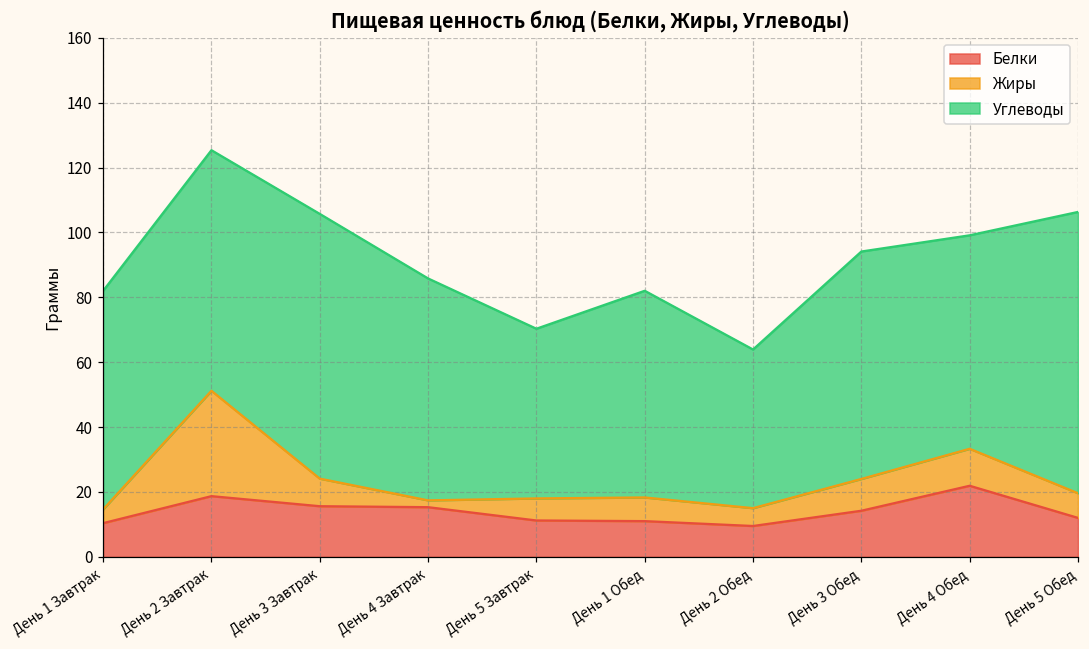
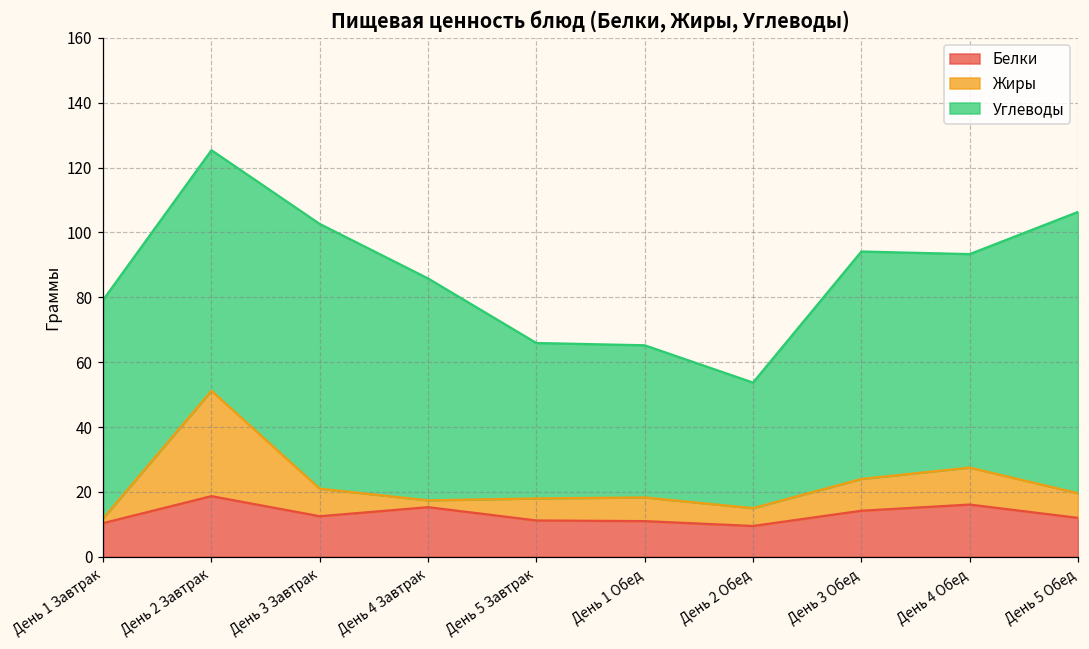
Жиры, День 1 Завтрак: 4 -> 1
Белки, День 3 Завтрак: 16 -> 13
Углеводы, День 5 Завтрак: 52 -> 48
Углеводы, День 1 Обед: 64 -> 47
Углеводы, День 2 Обед: 49 -> 39
Белки, День 4 Обед: 22 -> 16
